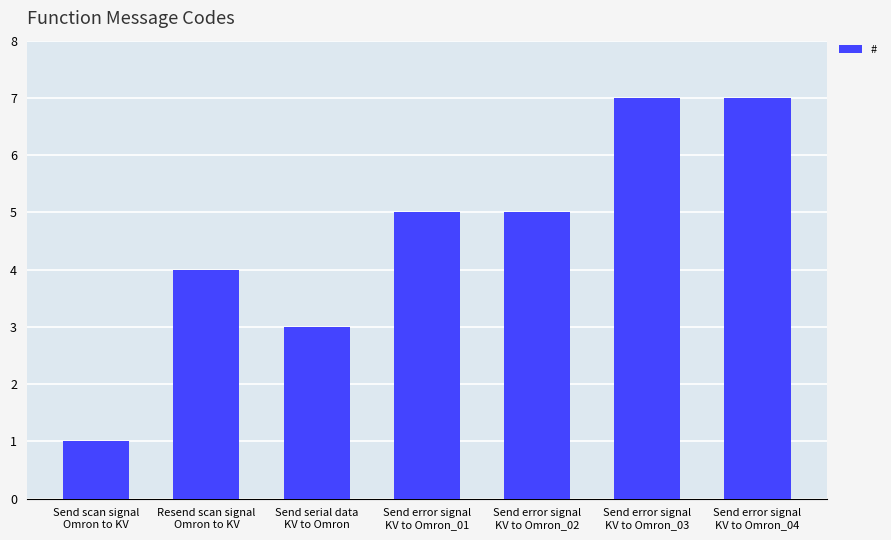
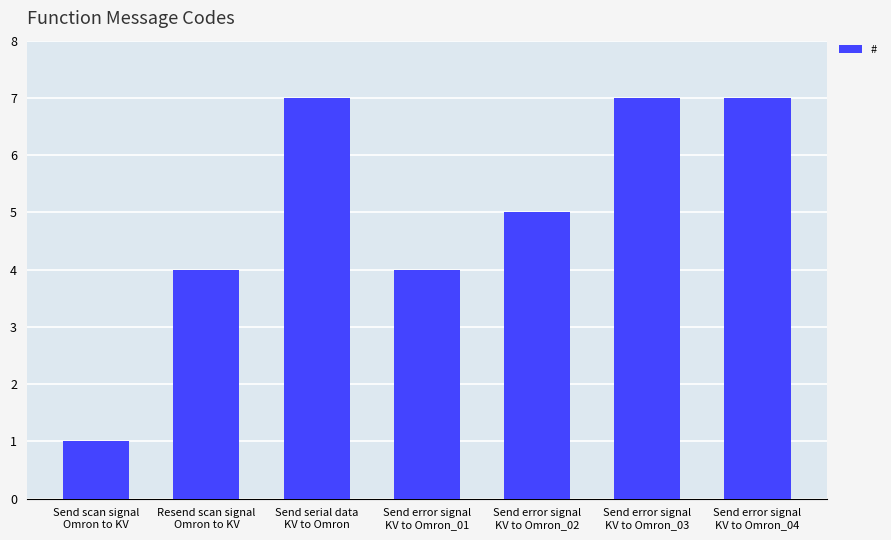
Send serial data KV to Omron: 3 -> 7
Send error signal KV to Omron_01: 5 -> 4
